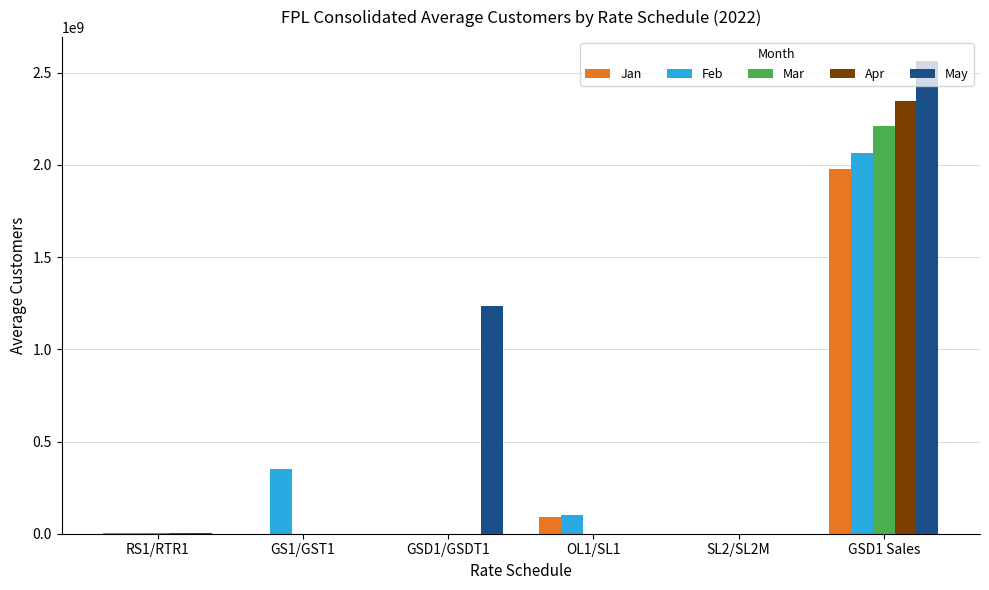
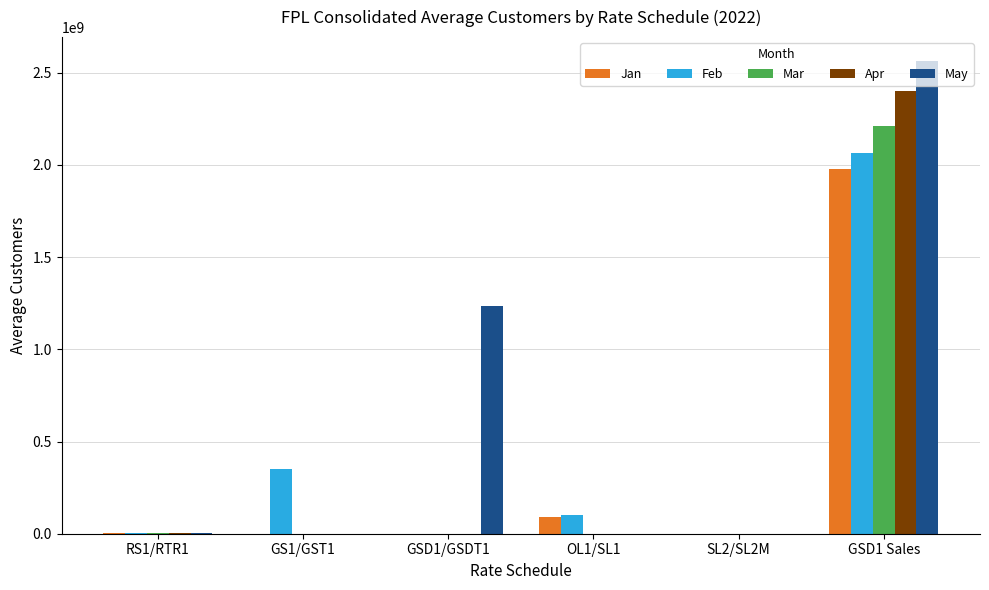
Apr, GSD1 Sales: 2350000000 -> 2400000000
